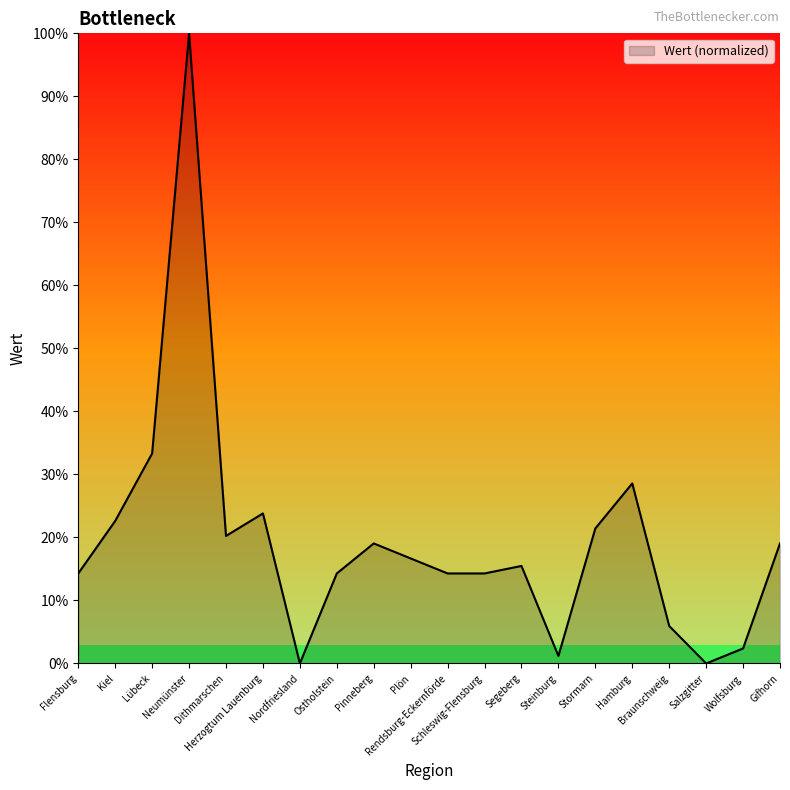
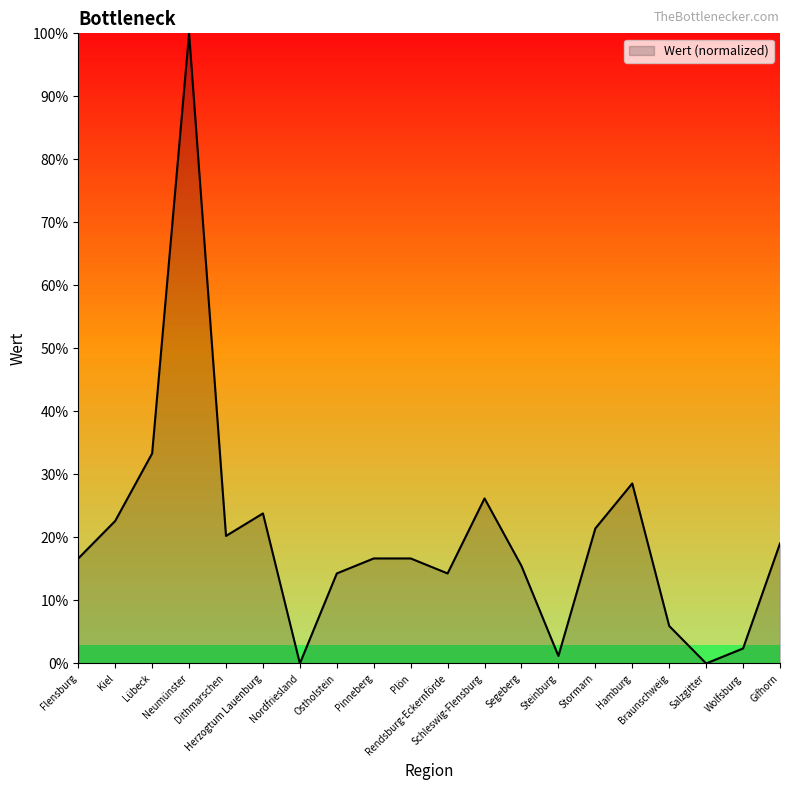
Flensburg: 14% -> 17%
Pinneberg: 19% -> 17%
Schleswig-Flensburg: 14% -> 26%
